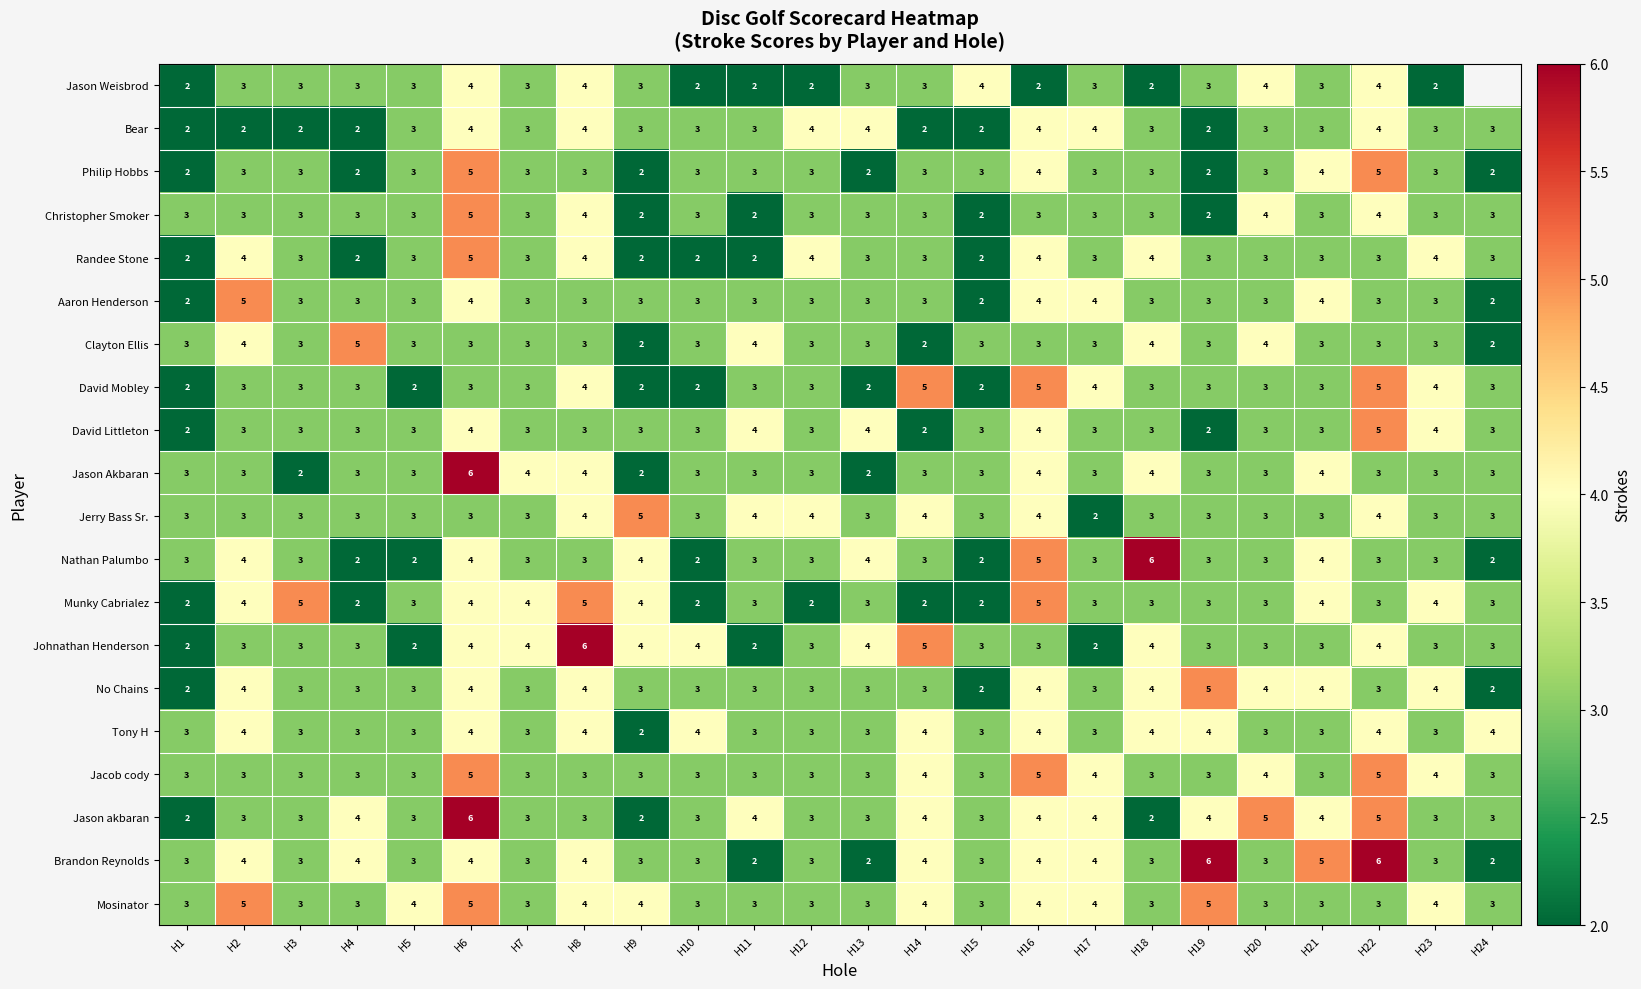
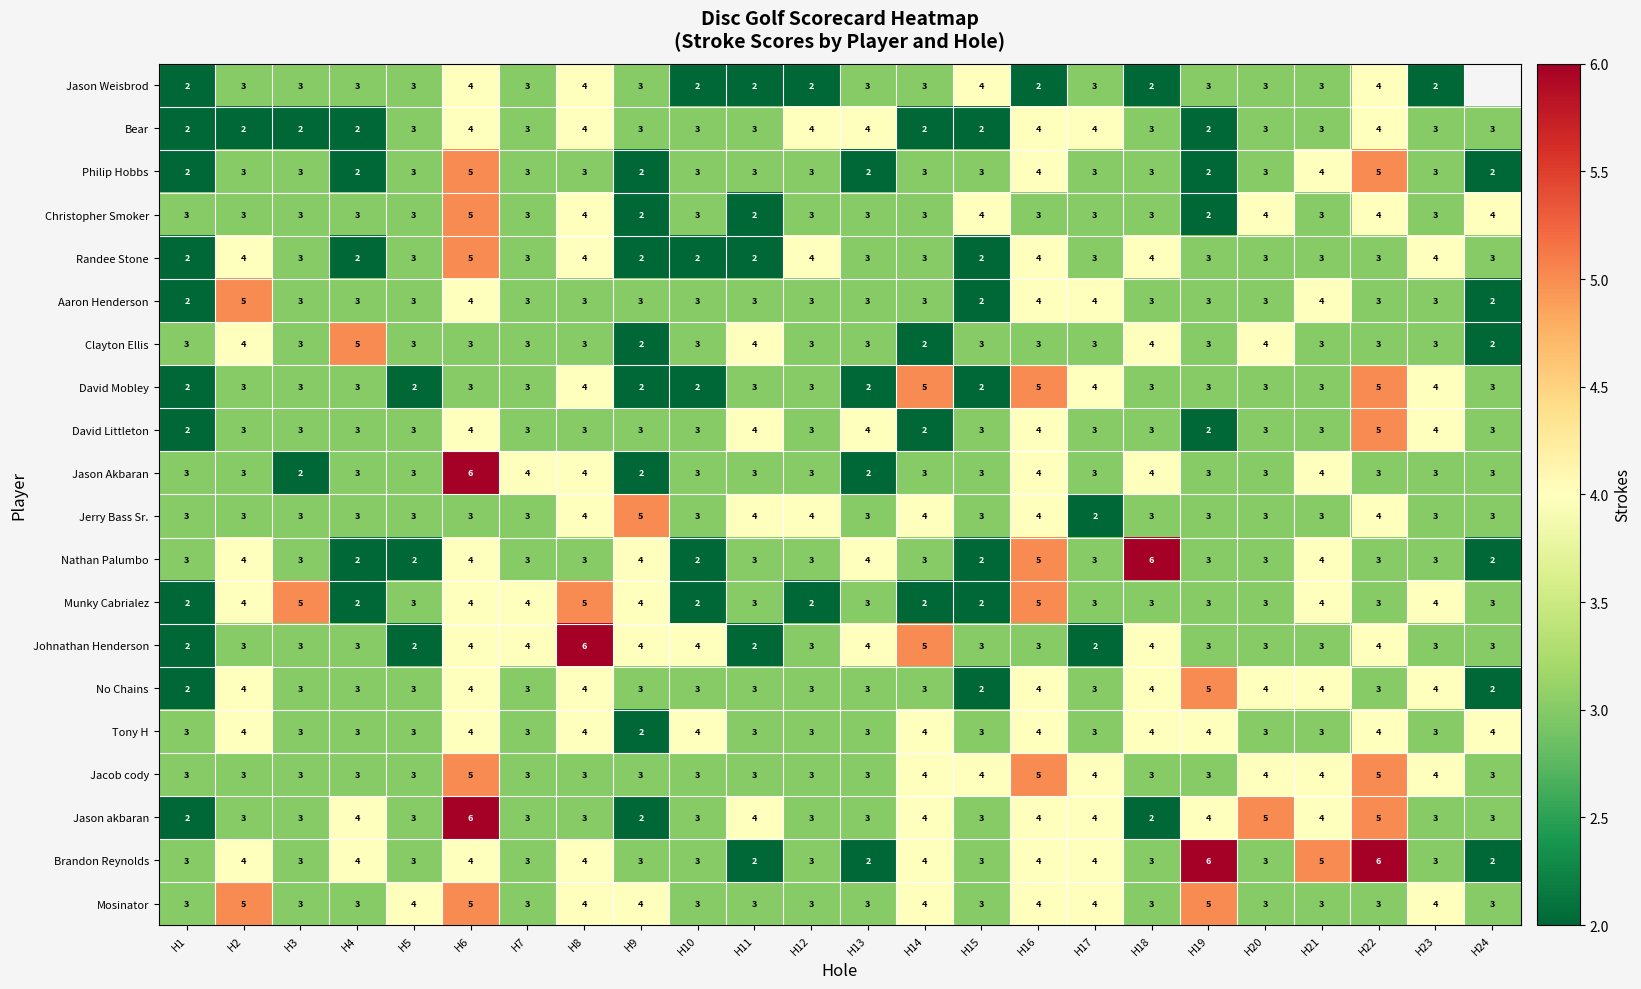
Jason Weisbrod, H20: 4 -> 3
Christopher Smoker, H15: 2 -> 4
Christopher Smoker, H24: 3 -> 4
Jacob cody, H15: 3 -> 4
Jacob cody, H21: 3 -> 4
